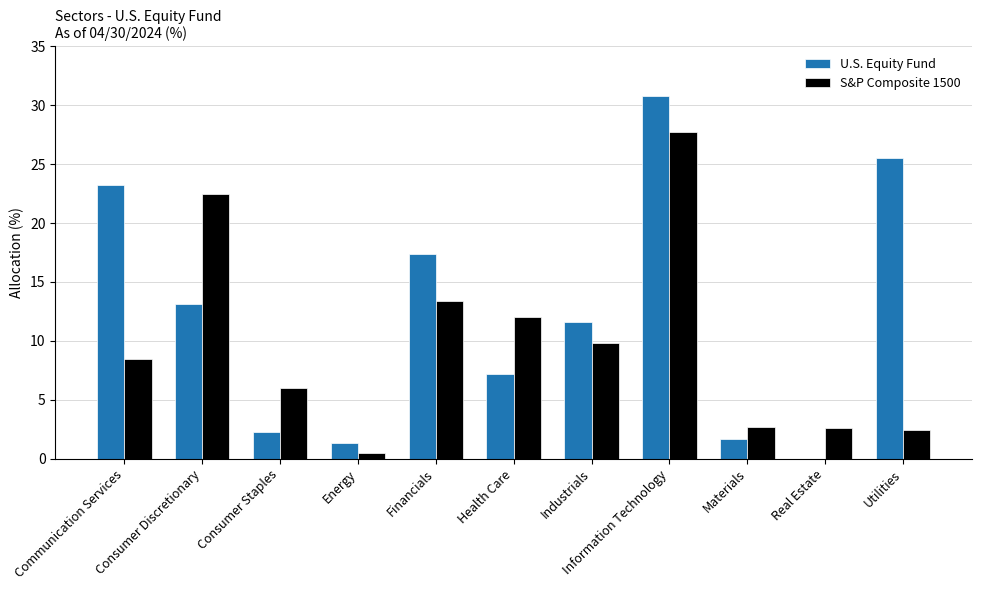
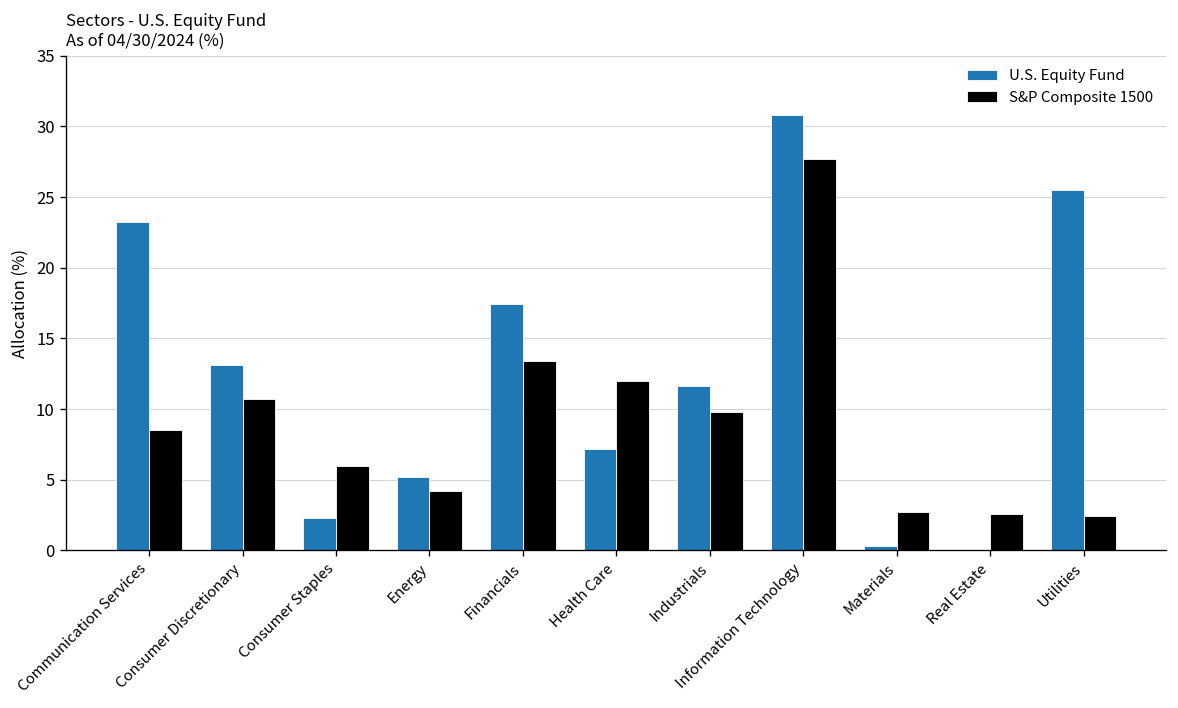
S&P Composite 1500, Consumer Discretionary: 22.5 -> 10.7
U.S. Equity Fund, Energy: 1.3 -> 5.2
S&P Composite 1500, Energy: 0.5 -> 4.2
U.S. Equity Fund, Materials: 1.7 -> 0.3
